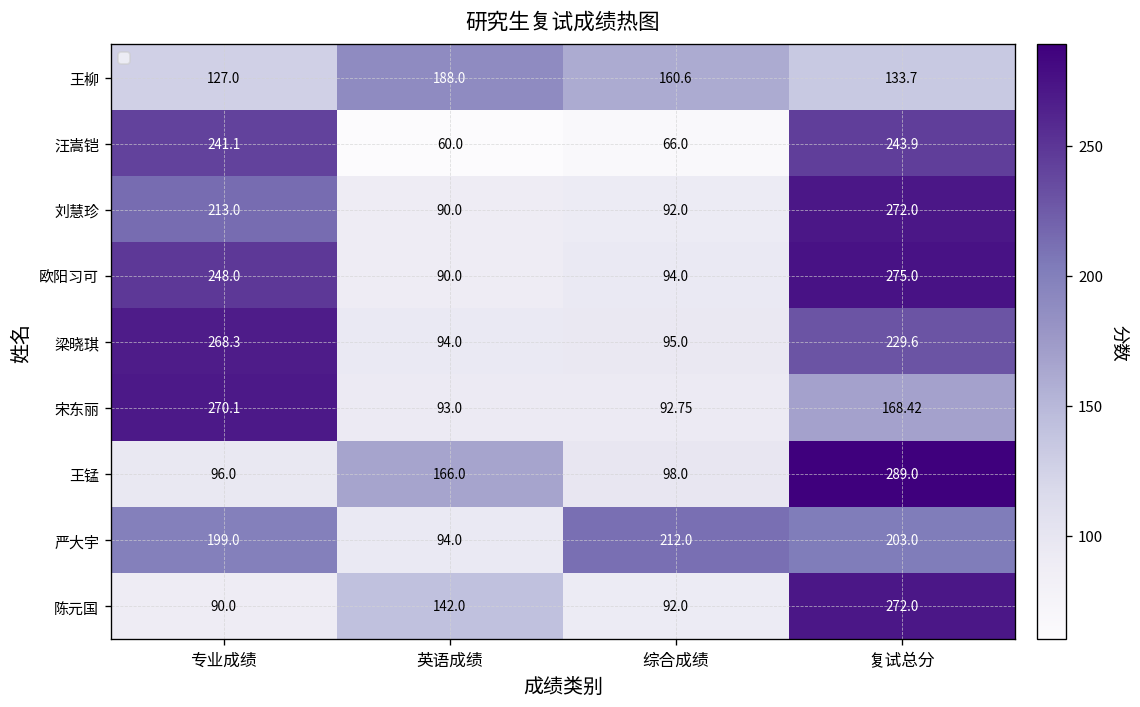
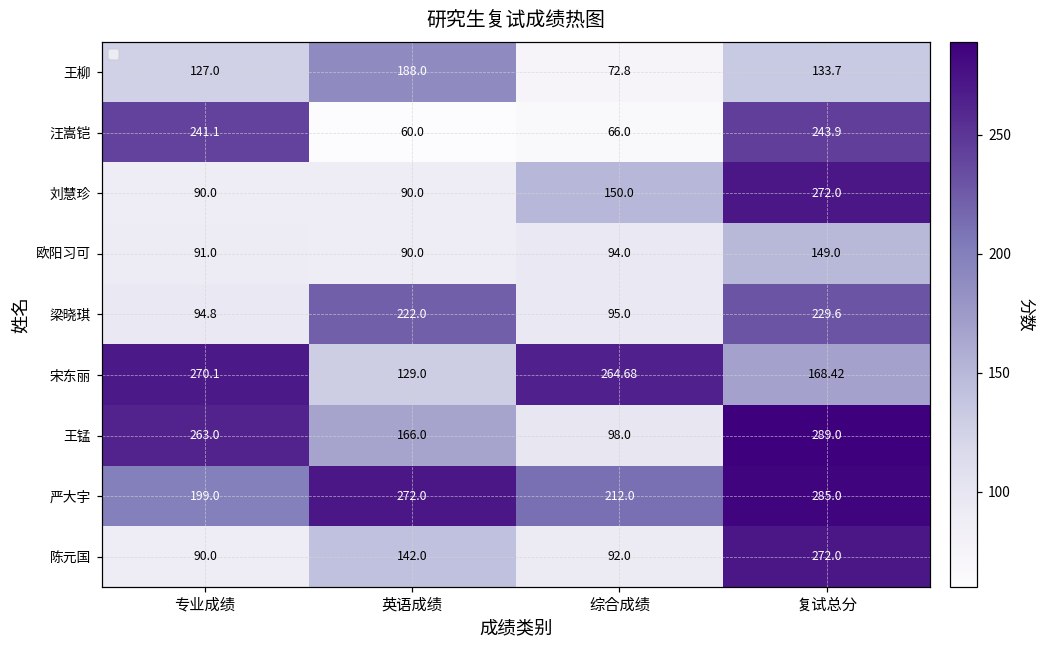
王柳, 综合成绩: 160.6 -> 72.8
刘慧珍, 专业成绩: 213.0 -> 90.0
刘慧珍, 综合成绩: 92.0 -> 150.0
欧阳习可, 专业成绩: 248.0 -> 91.0
欧阳习可, 复试总分: 275.0 -> 149.0
梁晓琪, 专业成绩: 268.3 -> 94.8
梁晓琪, 英语成绩: 94.0 -> 222.0
宋东丽, 英语成绩: 93.0 -> 129.0
宋东丽, 综合成绩: 92.75 -> 264.68
王锰, 专业成绩: 96.0 -> 263.0
严大宇, 英语成绩: 94.0 -> 272.0
严大宇, 复试总分: 203.0 -> 285.0
